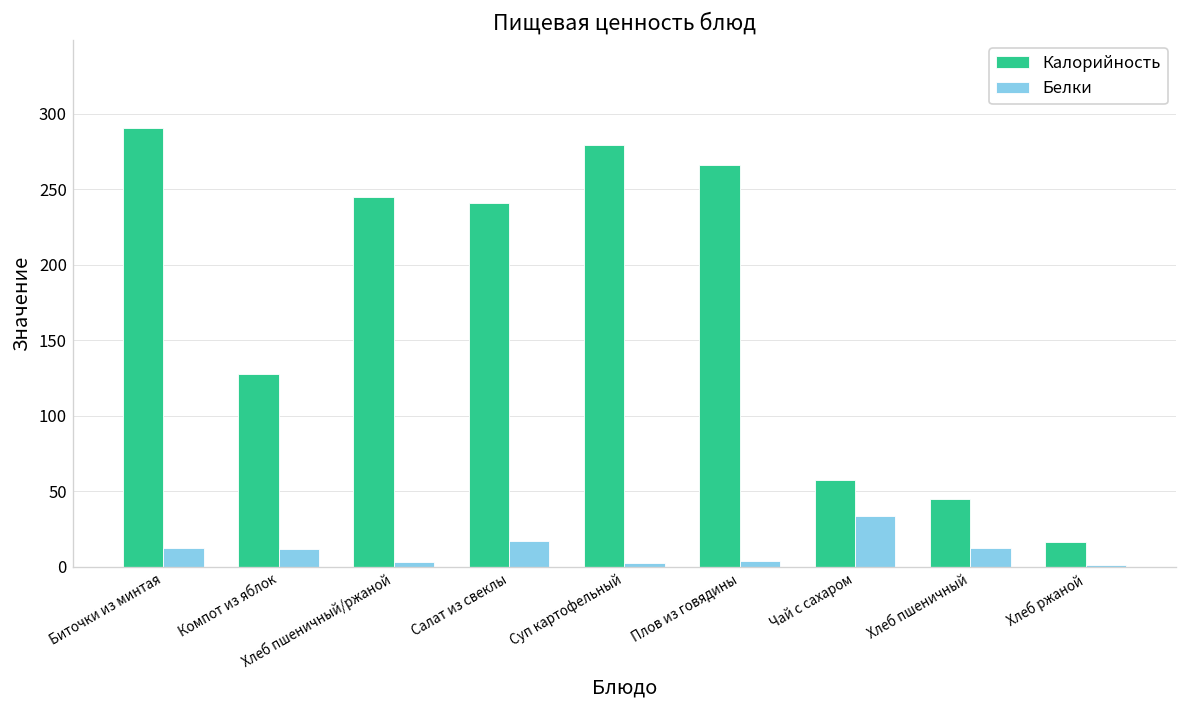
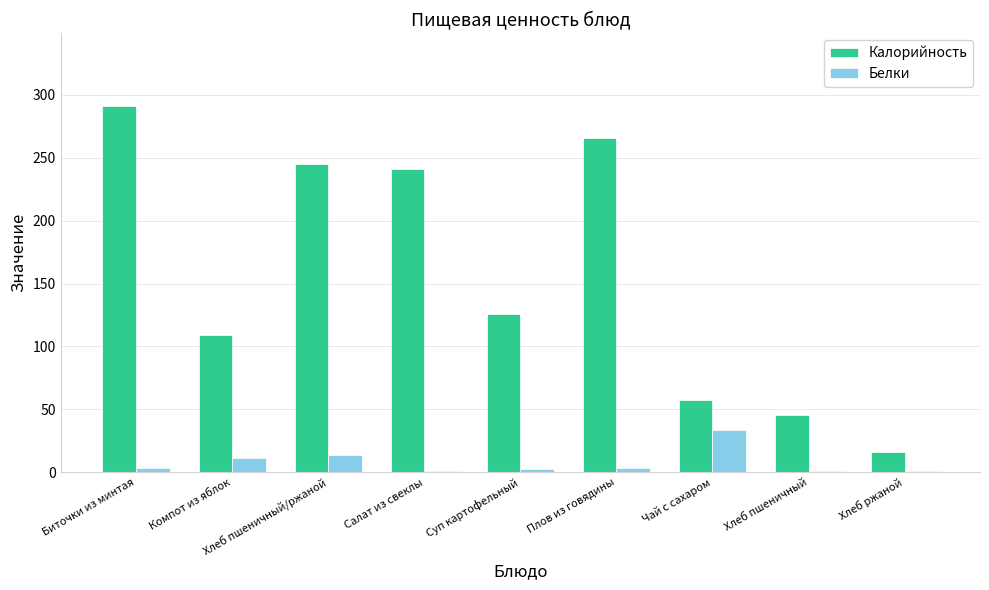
Белки, Биточки из минтая: 13 -> 3
Калорийность, Компот из яблок: 128 -> 109
Белки, Хлеб пшеничный/ржаной: 3 -> 14
Белки, Салат из свеклы: 17 -> 1
Калорийность, Суп картофельный: 279 -> 126
Белки, Хлеб пшеничный: 12 -> 2
